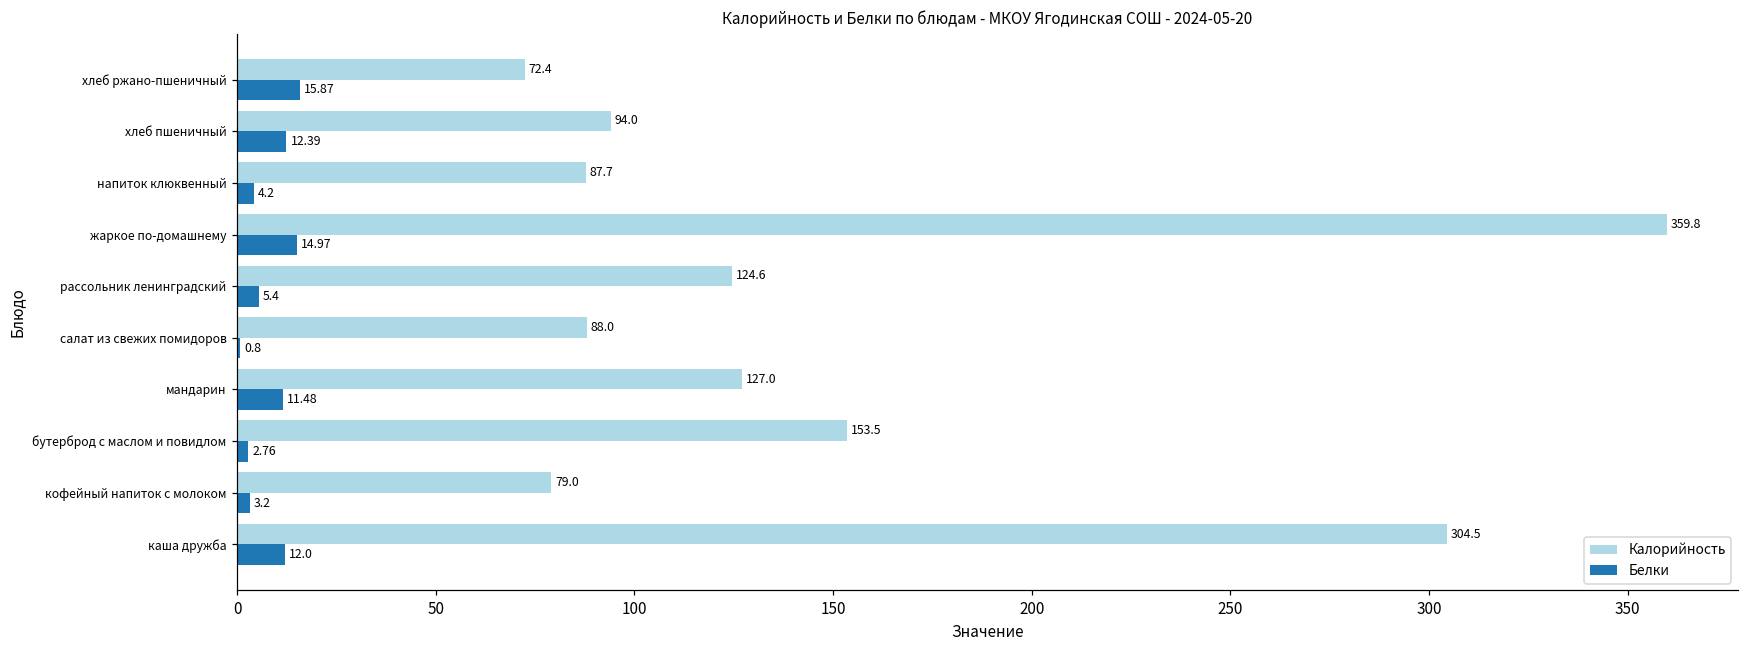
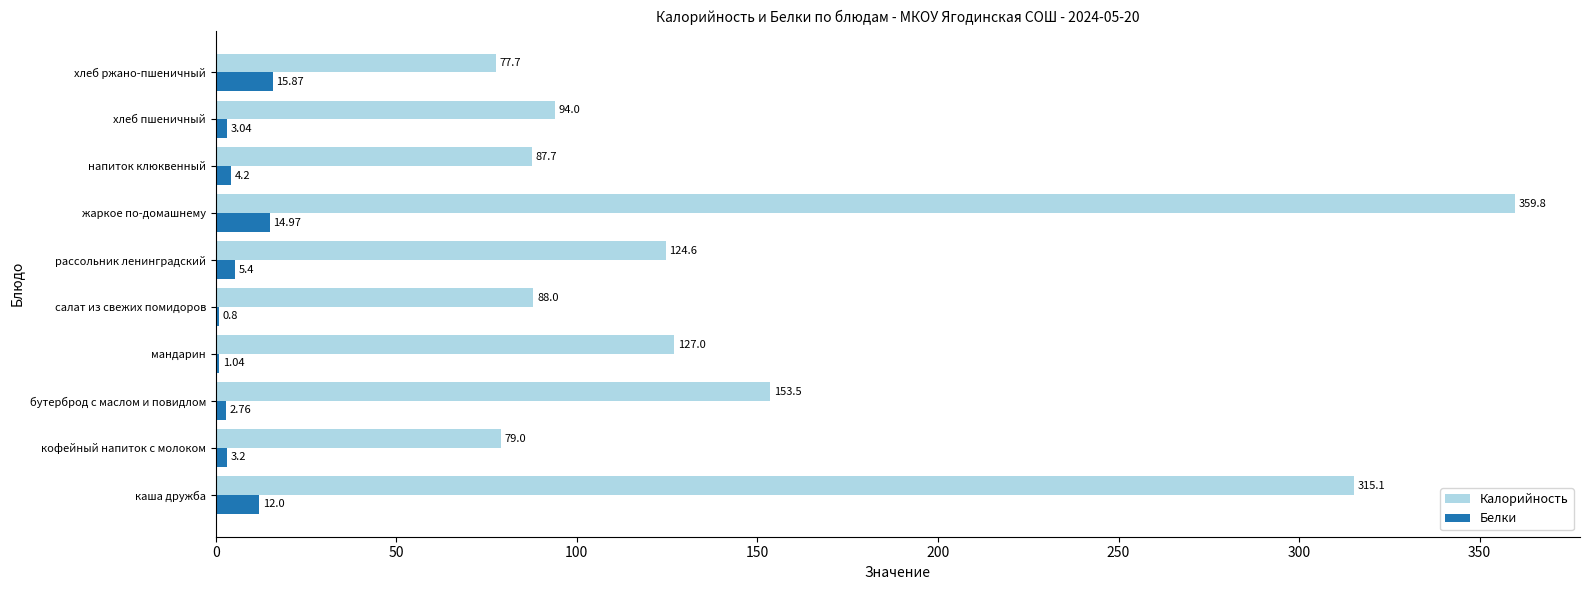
Калорийность, хлеб ржано-пшеничный: 72.4 -> 77.7
Белки, хлеб пшеничный: 12.39 -> 3.04
Белки, мандарин: 11.48 -> 1.04
Калорийность, каша дружба: 304.5 -> 315.1
